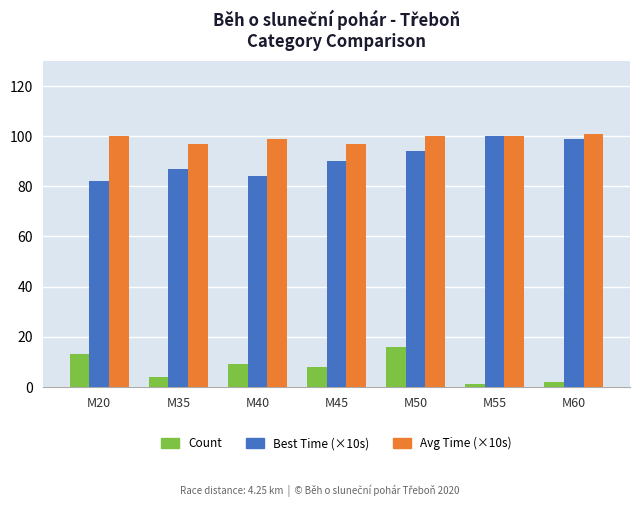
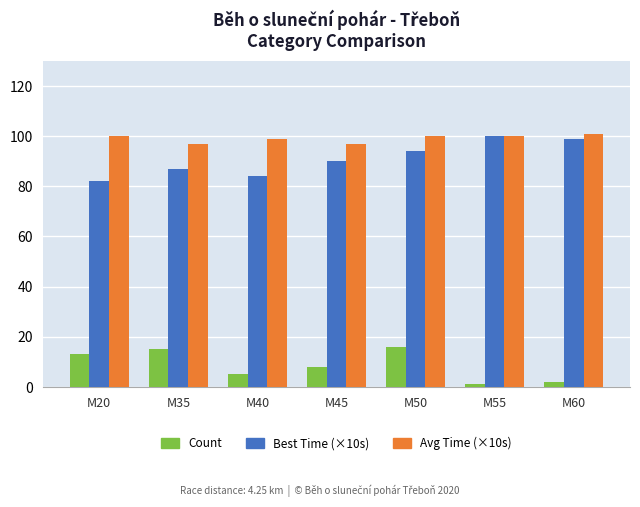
Count, M35: 4 -> 15
Count, M40: 9 -> 5
